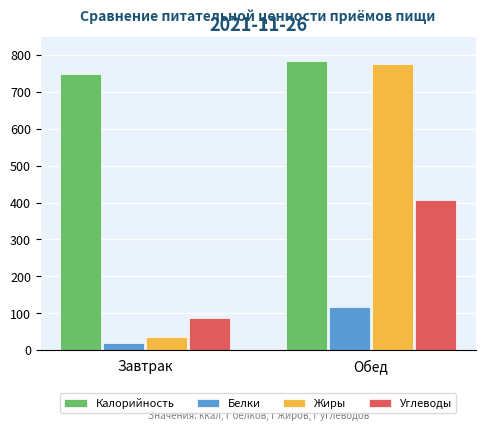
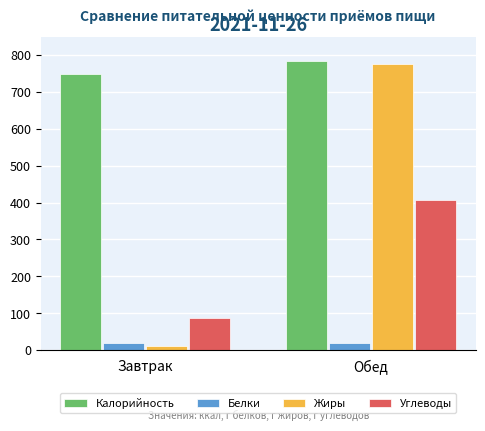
Жиры, Завтрак: 30 -> 10
Белки, Обед: 120 -> 20
